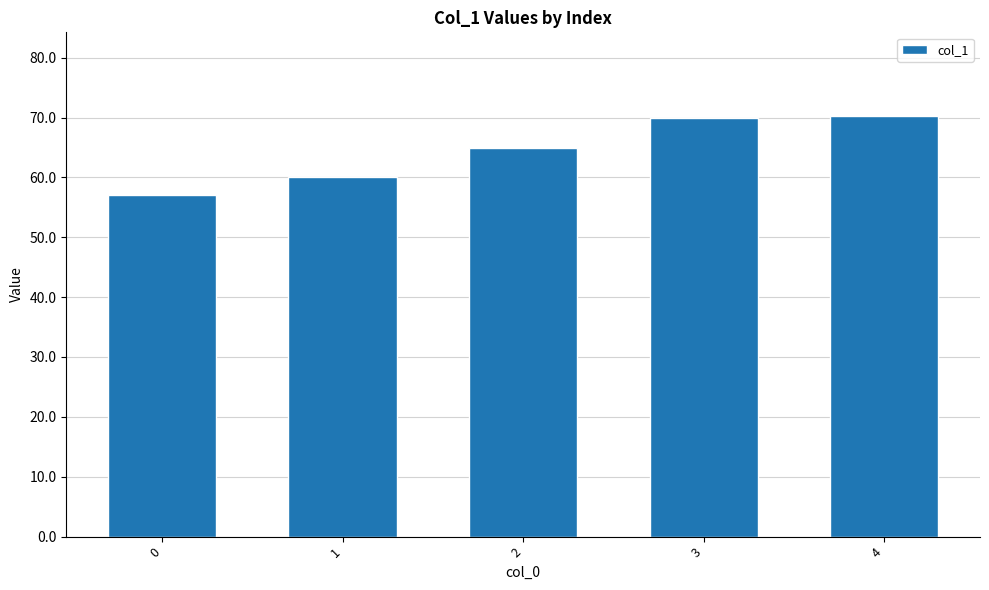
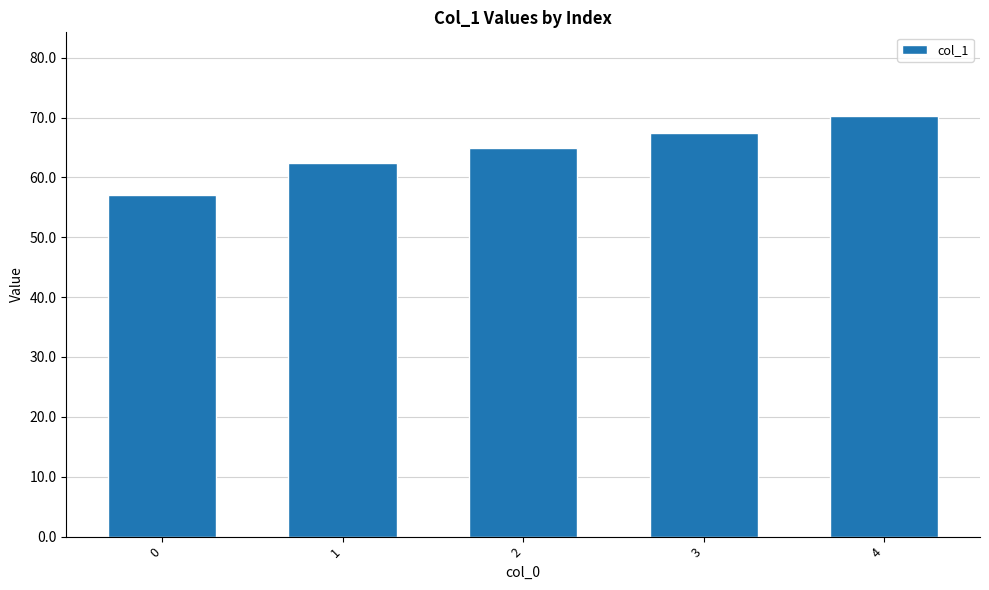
1: 60 -> 62
3: 70 -> 67
